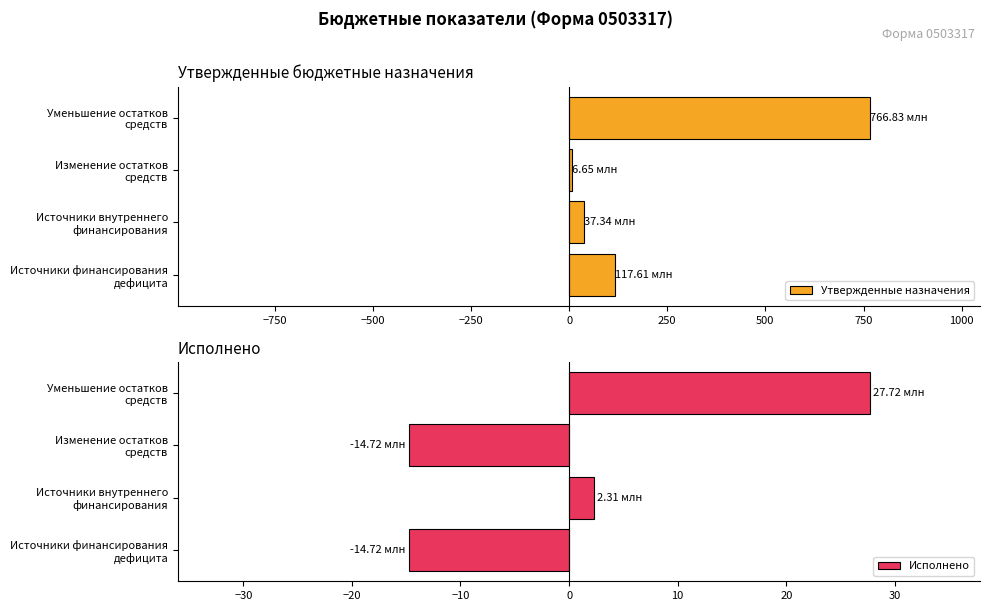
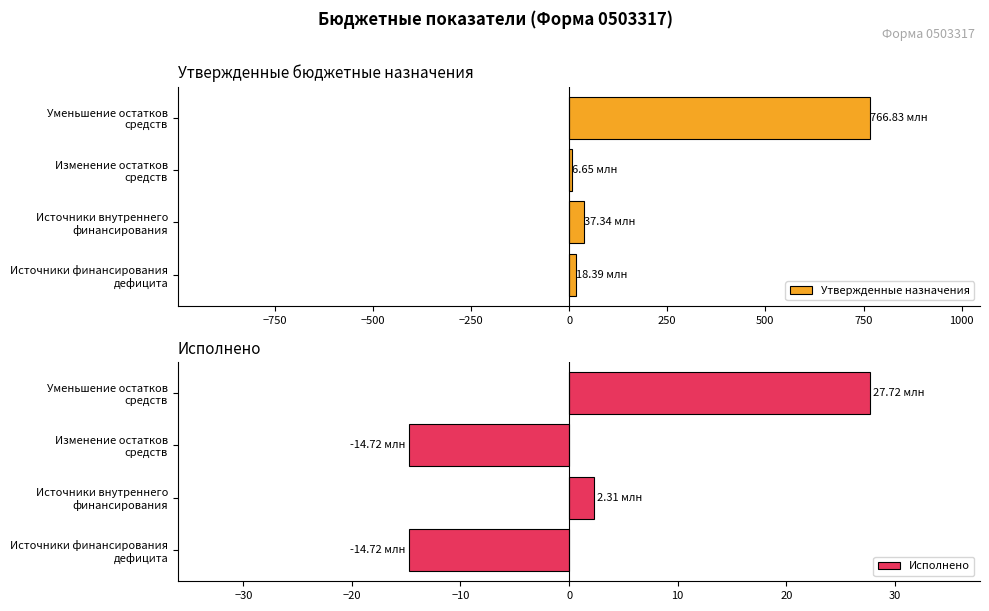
Утвержденные бюджетные назначения, Источники финансирования дефицита: 117.61 -> 18.39
